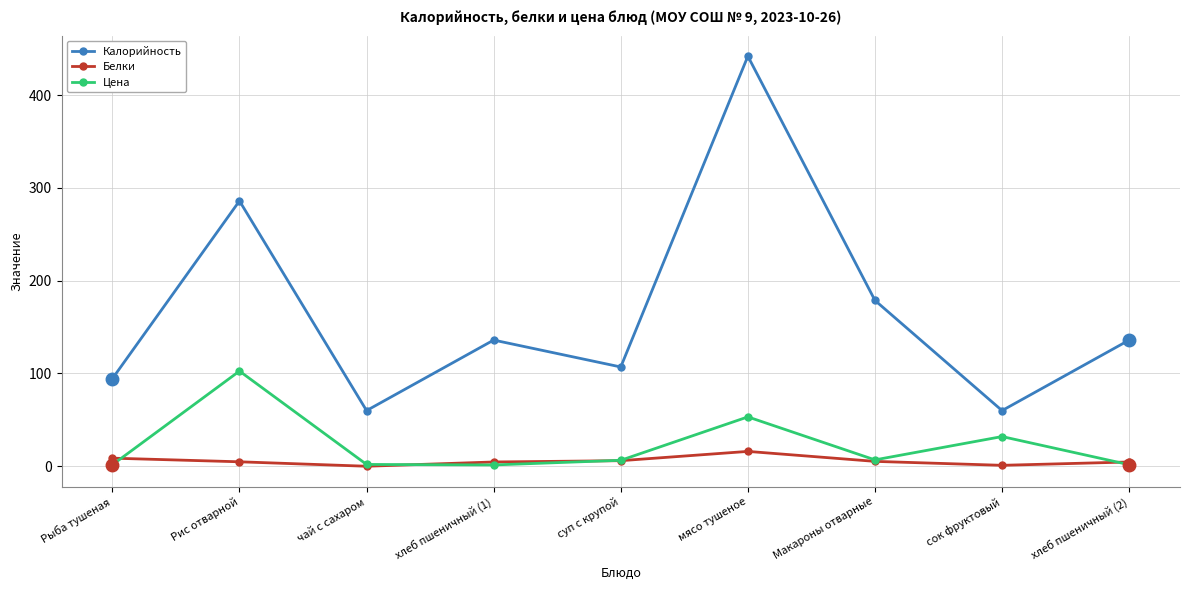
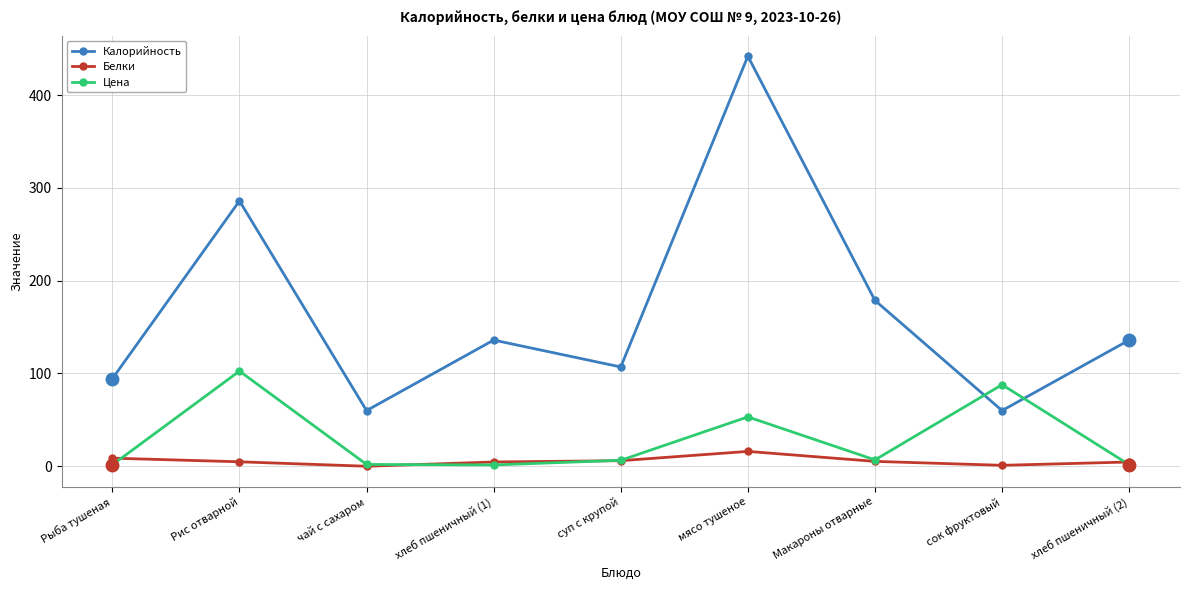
Цена, сок фруктовый: 30 -> 90
